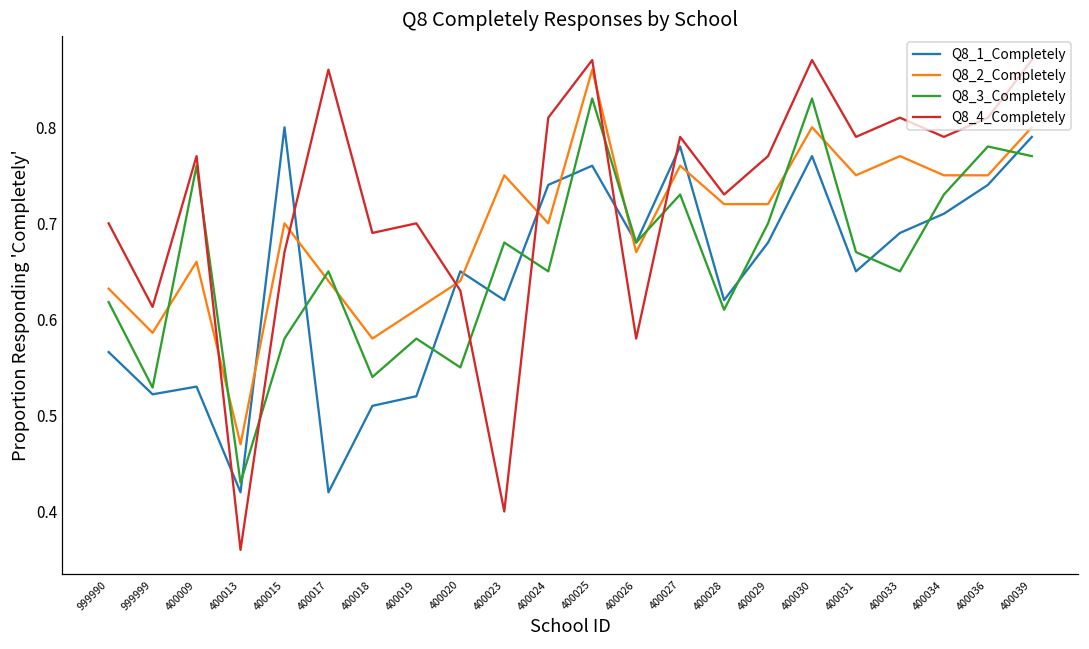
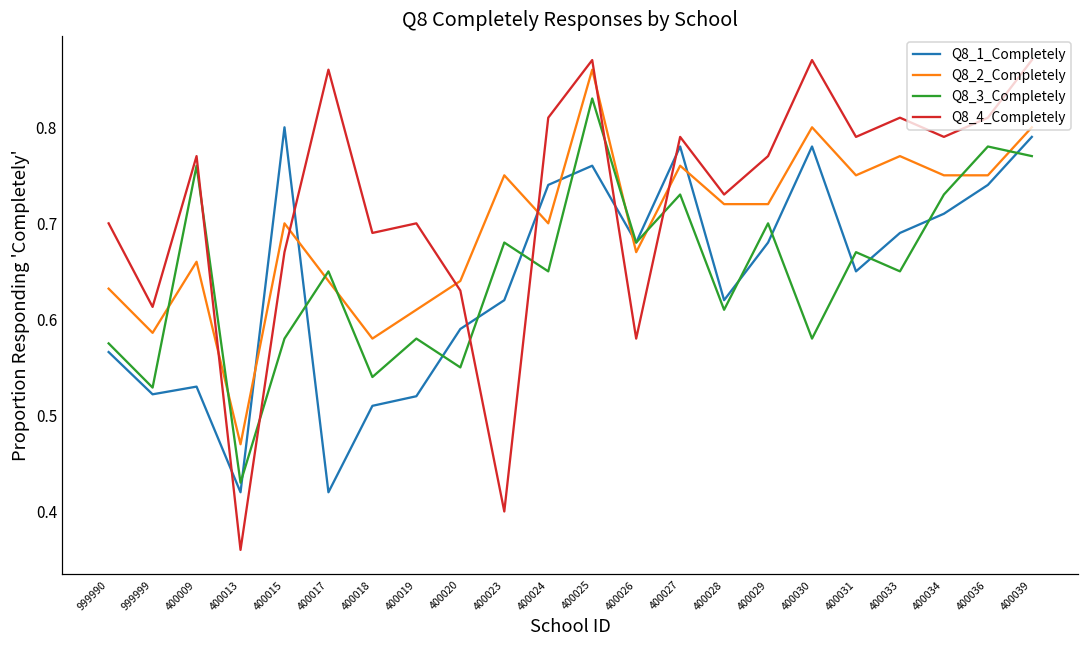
Q8_3_Completely, 999990: 0.62 -> 0.58
Q8_1_Completely, 400020: 0.65 -> 0.59
Q8_1_Completely, 400030: 0.77 -> 0.78
Q8_3_Completely, 400030: 0.83 -> 0.58
